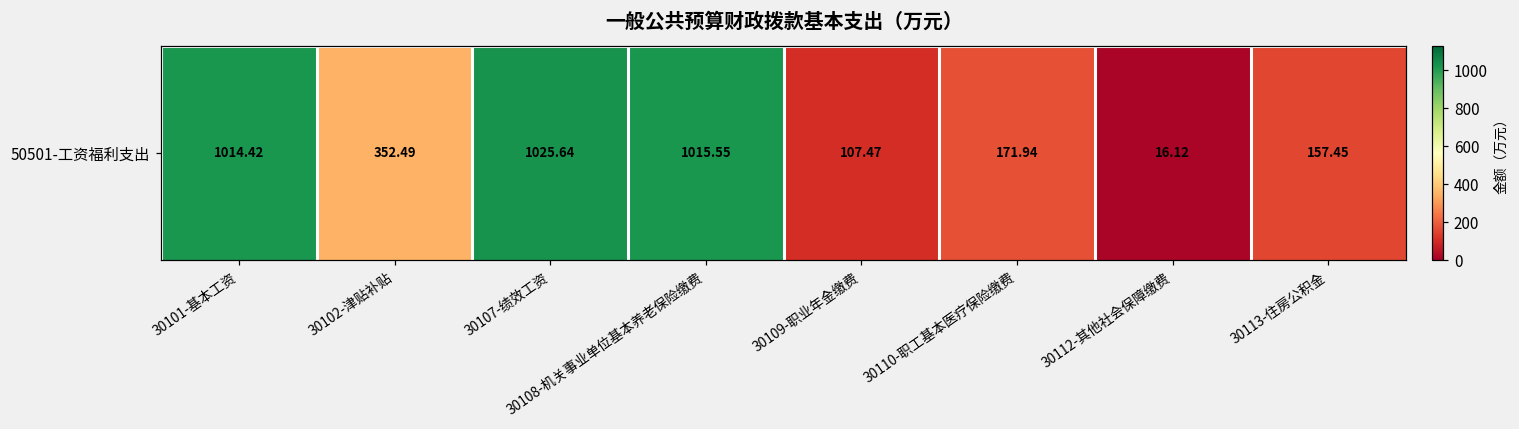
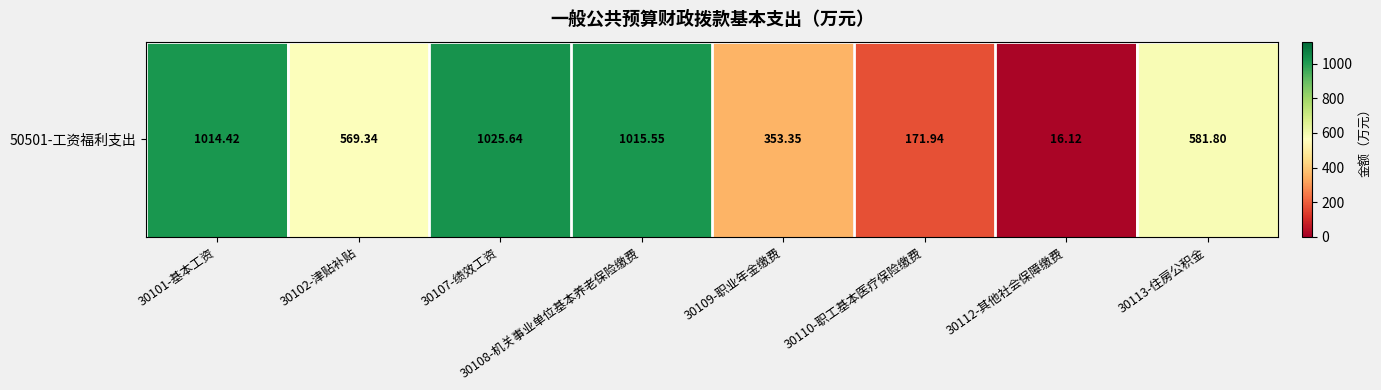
50501-工资福利支出, 30102-津贴补贴: 352.49 -> 569.34
50501-工资福利支出, 30109-职业年金缴费: 107.47 -> 353.35
50501-工资福利支出, 30113-住房公积金: 157.45 -> 581.80
